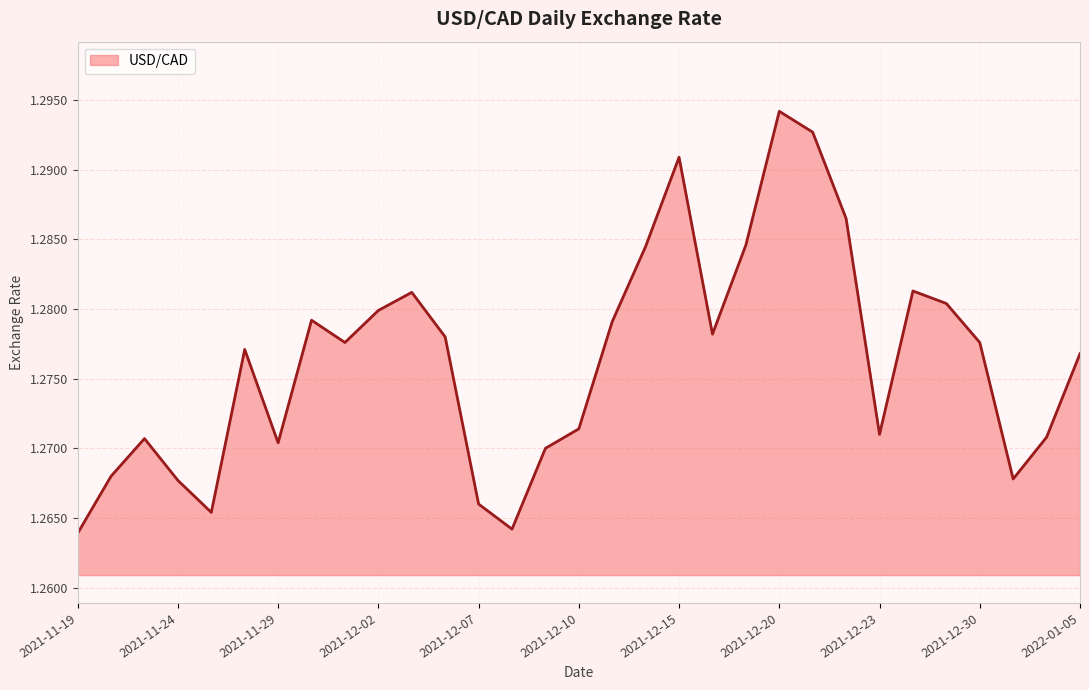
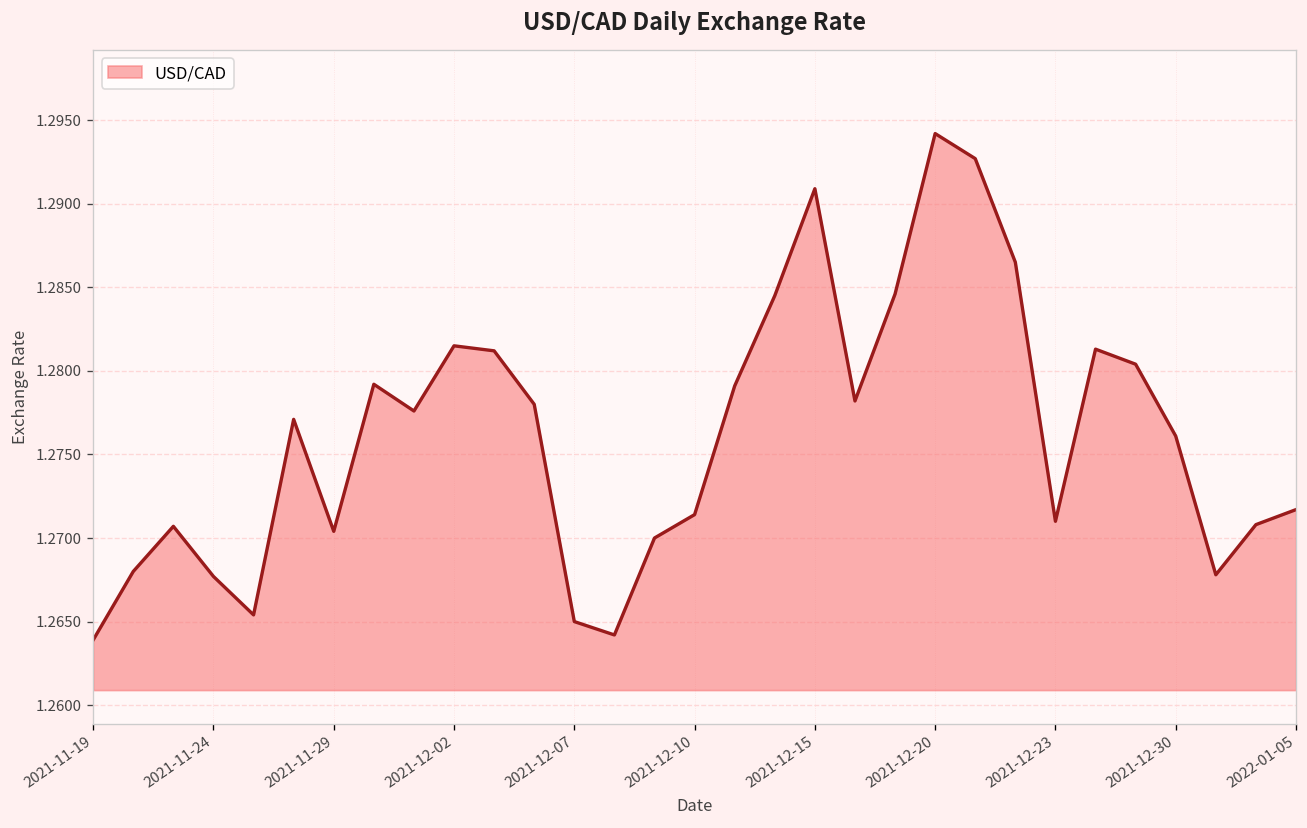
2021-12-02: 1.2799 -> 1.2815
2021-12-07: 1.266 -> 1.265
2021-12-30: 1.2776 -> 1.2761
2022-01-05: 1.2768 -> 1.2717
